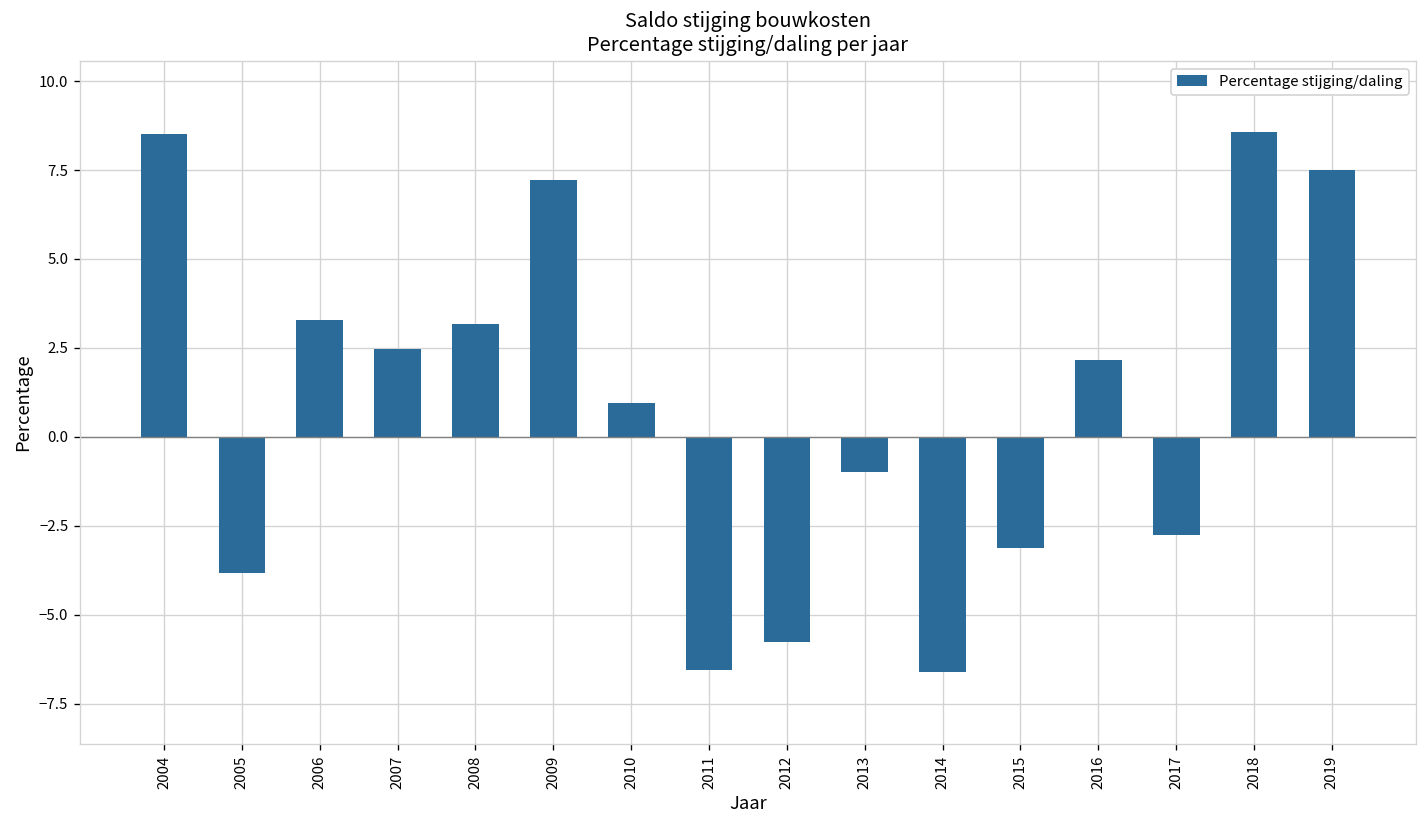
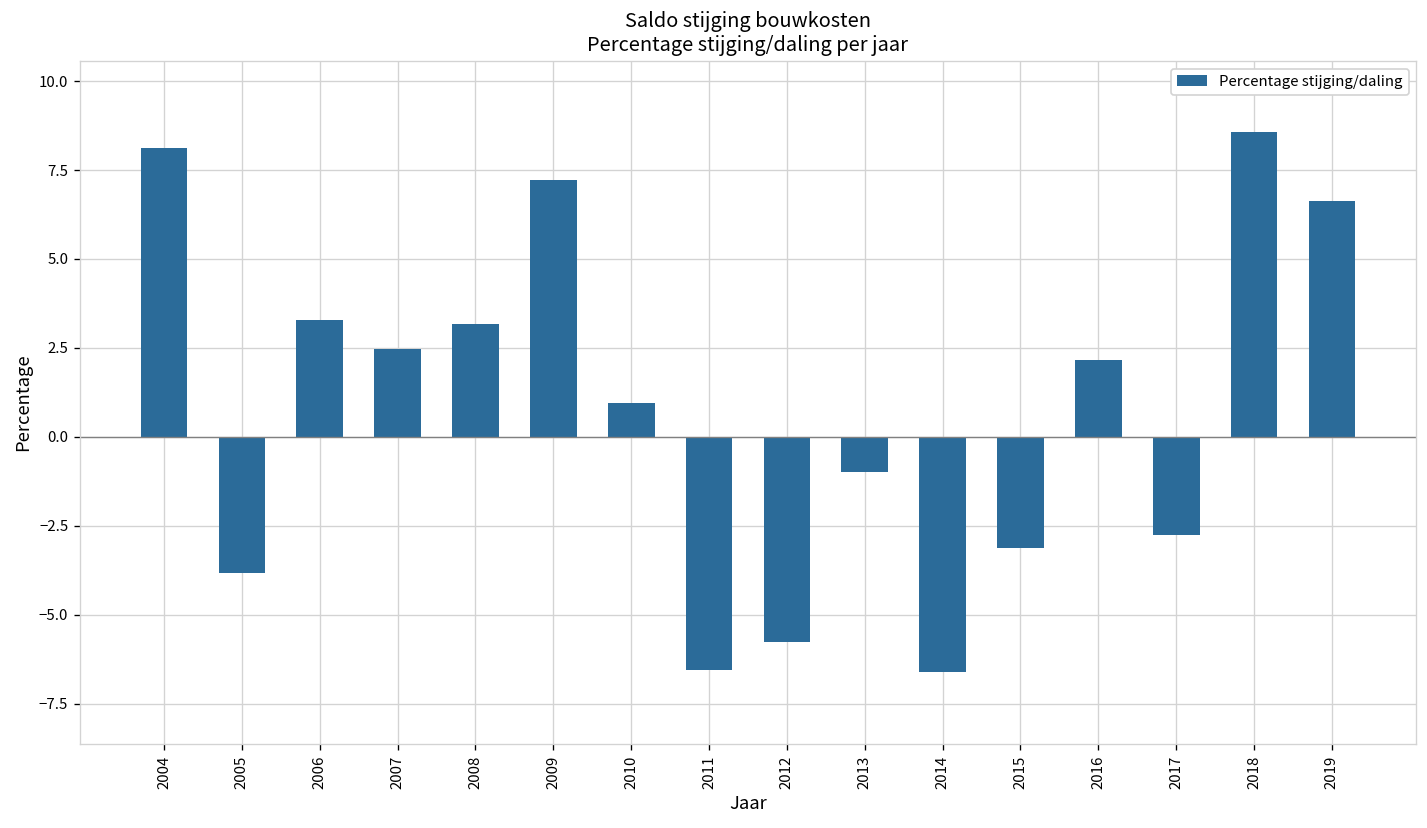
2004: 8.5 -> 8.1
2019: 7.5 -> 6.6
